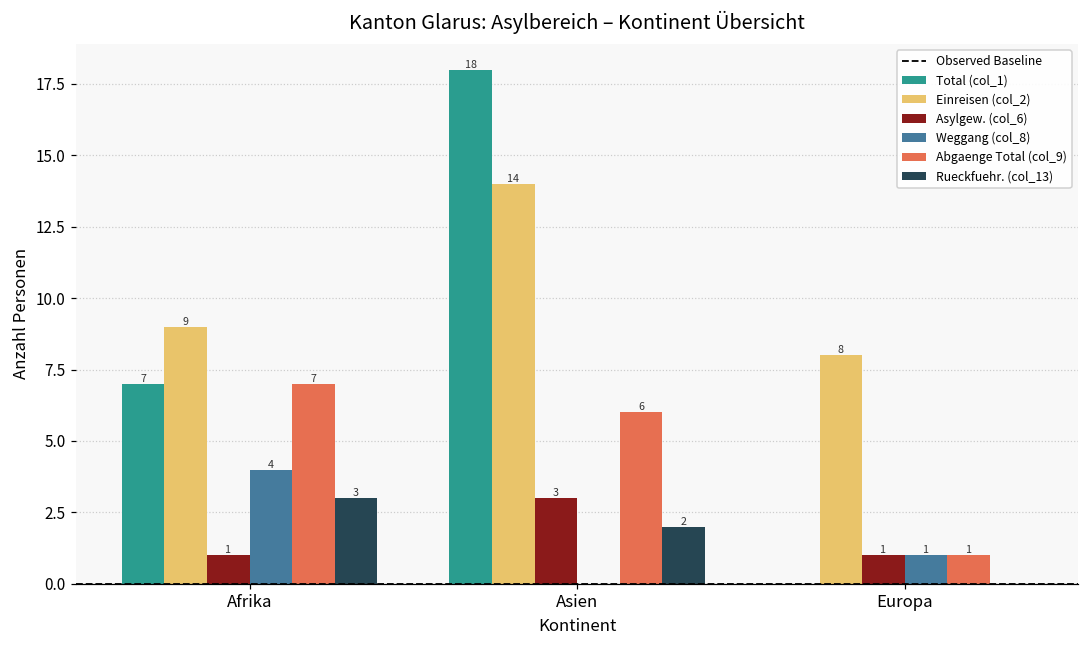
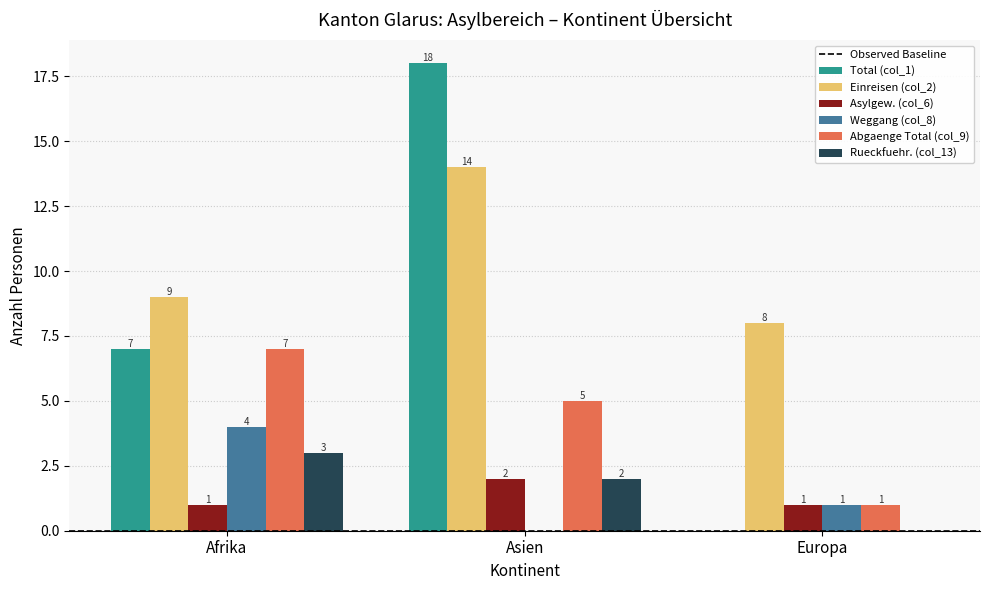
Asylgew. (col_6), Asien: 3 -> 2
Abgaenge Total (col_9), Asien: 6 -> 5
